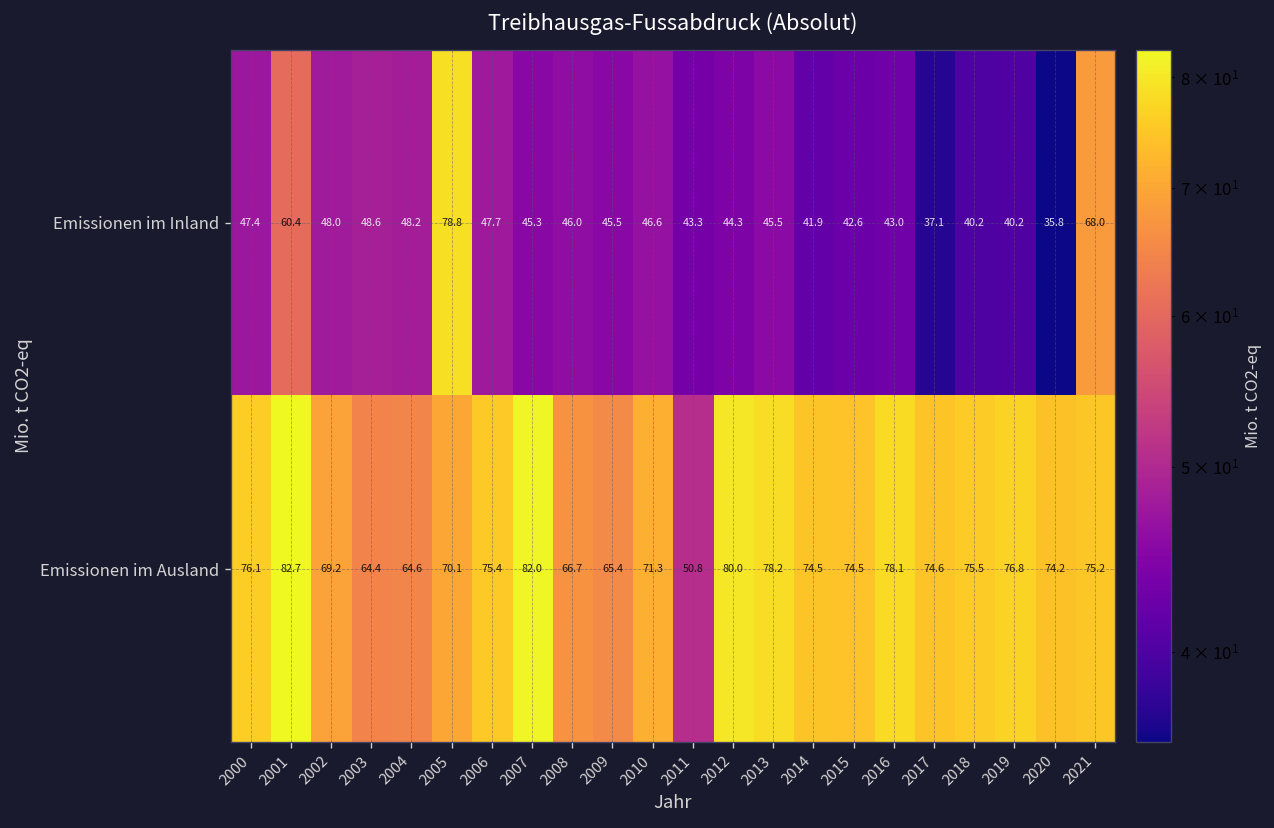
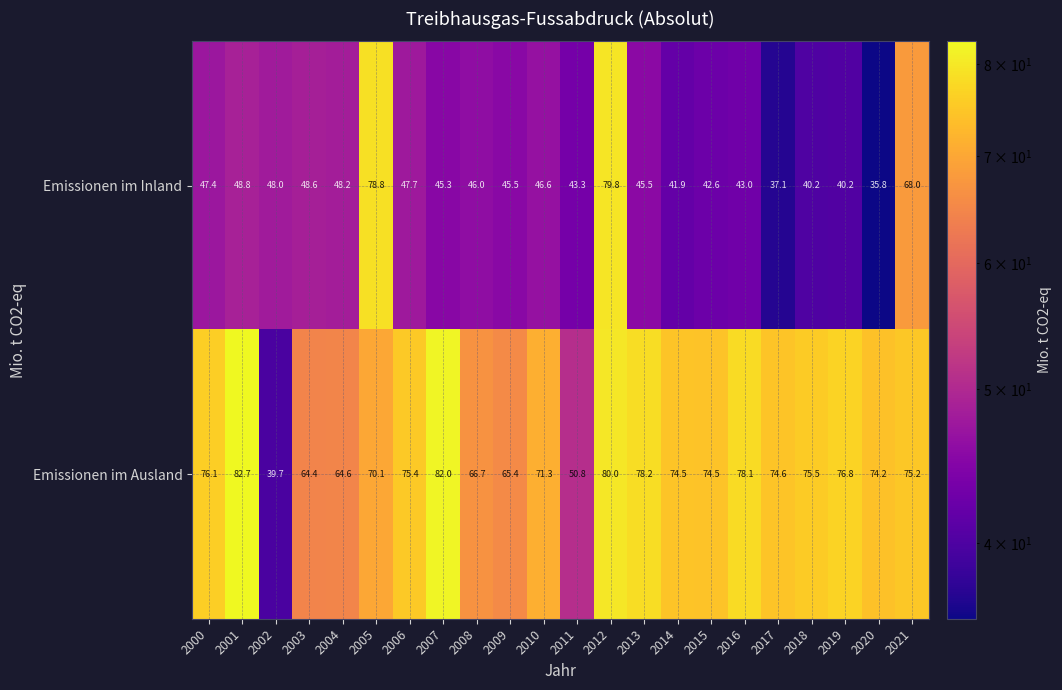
Emissionen im Inland, 2001: 60.4 -> 48.8
Emissionen im Inland, 2012: 44.3 -> 79.8
Emissionen im Ausland, 2002: 69.2 -> 39.7
